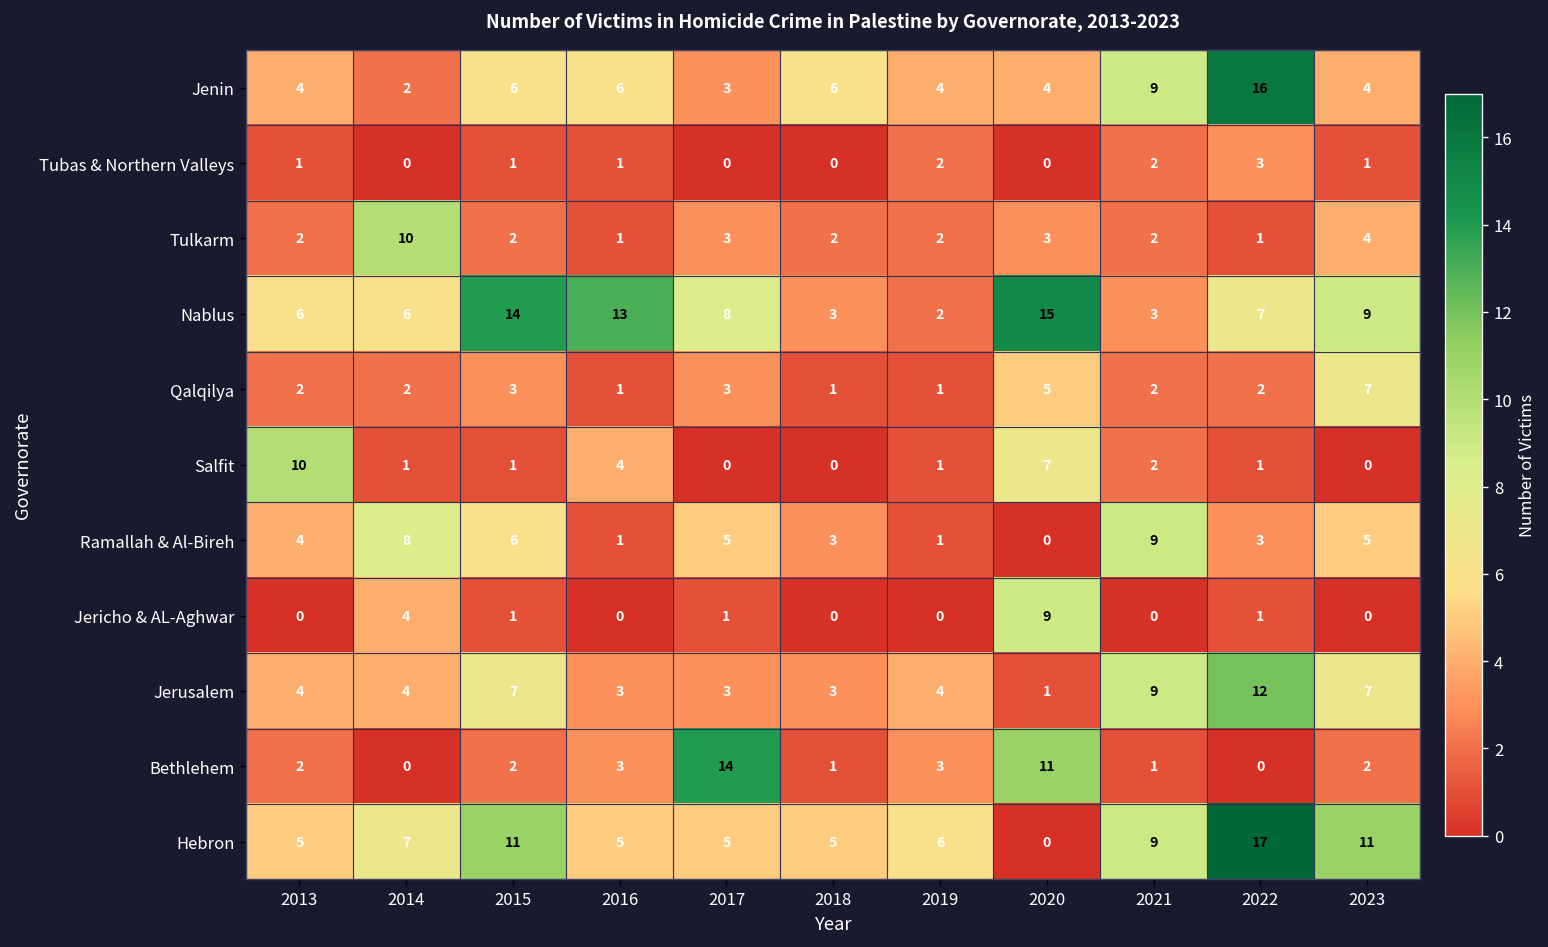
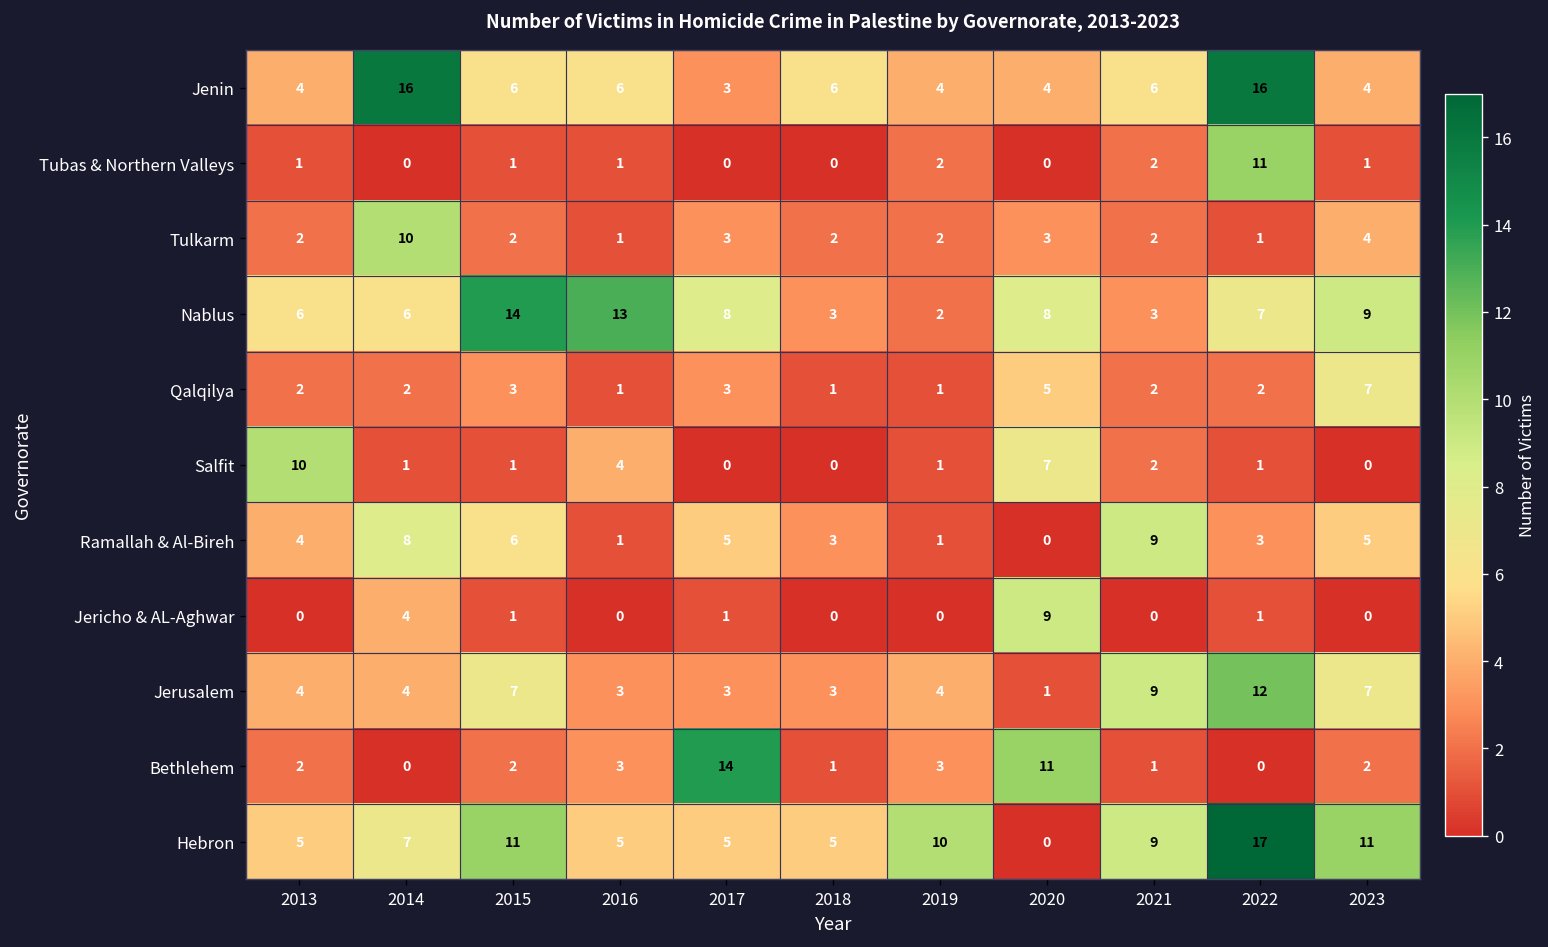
Jenin, 2014: 2 -> 16
Jenin, 2021: 9 -> 6
Tubas & Northern Valleys, 2022: 3 -> 11
Nablus, 2020: 15 -> 8
Hebron, 2019: 6 -> 10
